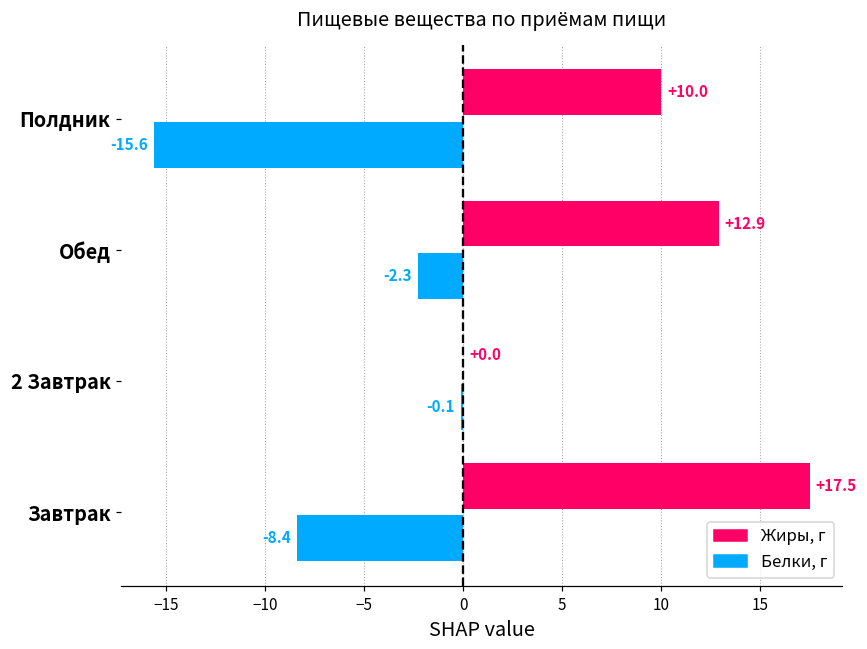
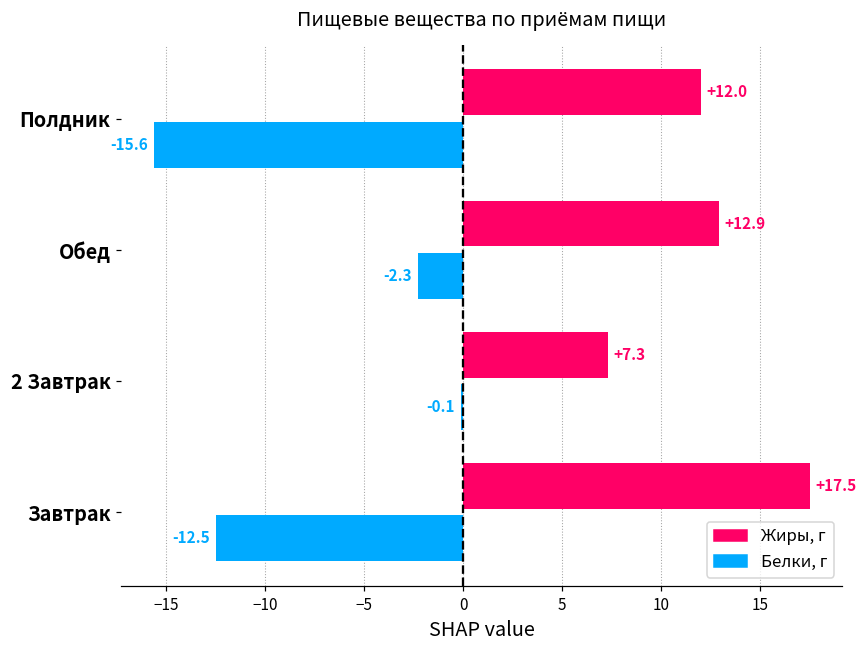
Жиры, г, Полдник: +10.0 -> +12.0
Жиры, г, 2 Завтрак: +0.0 -> +7.3
Белки, г, Завтрак: -8.4 -> -12.5
